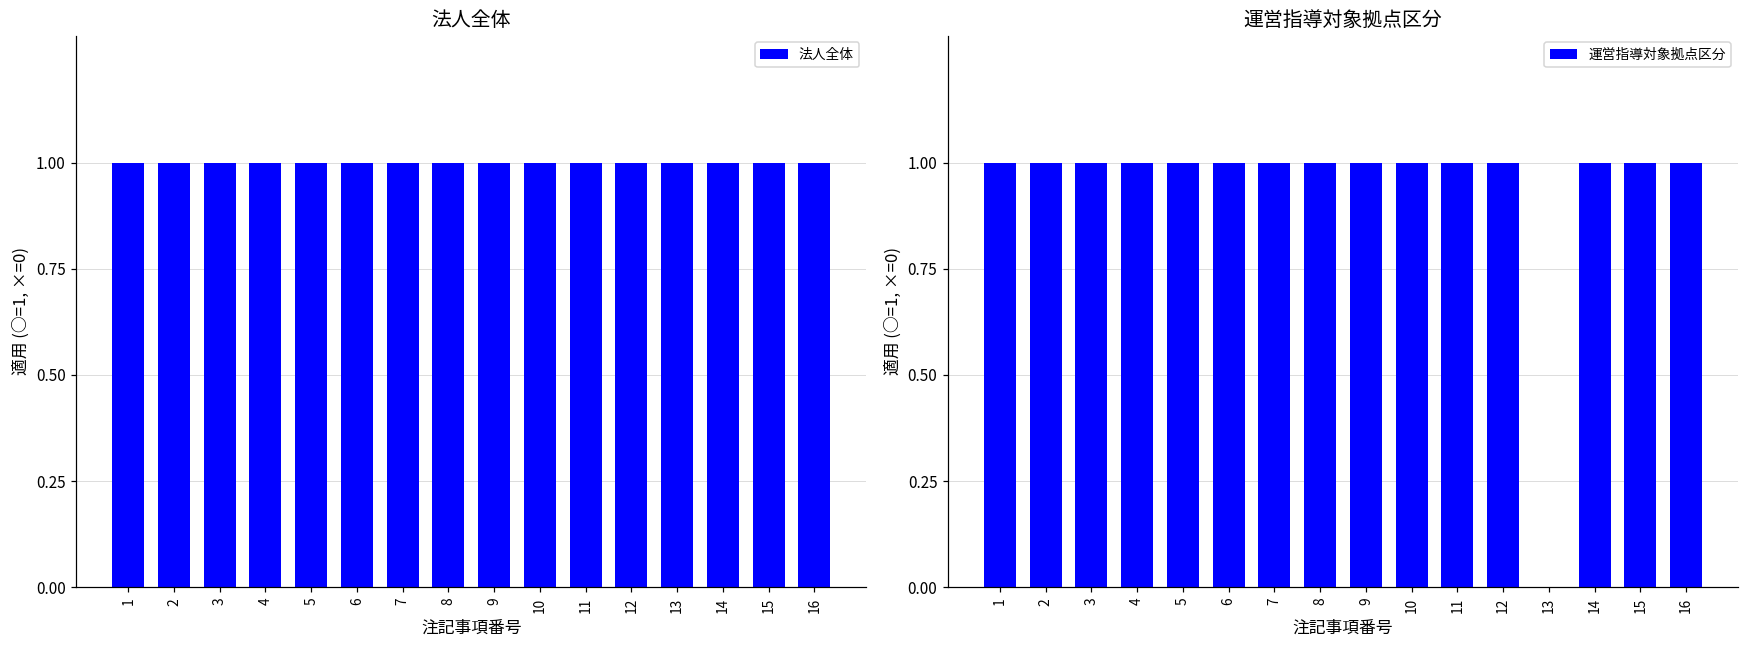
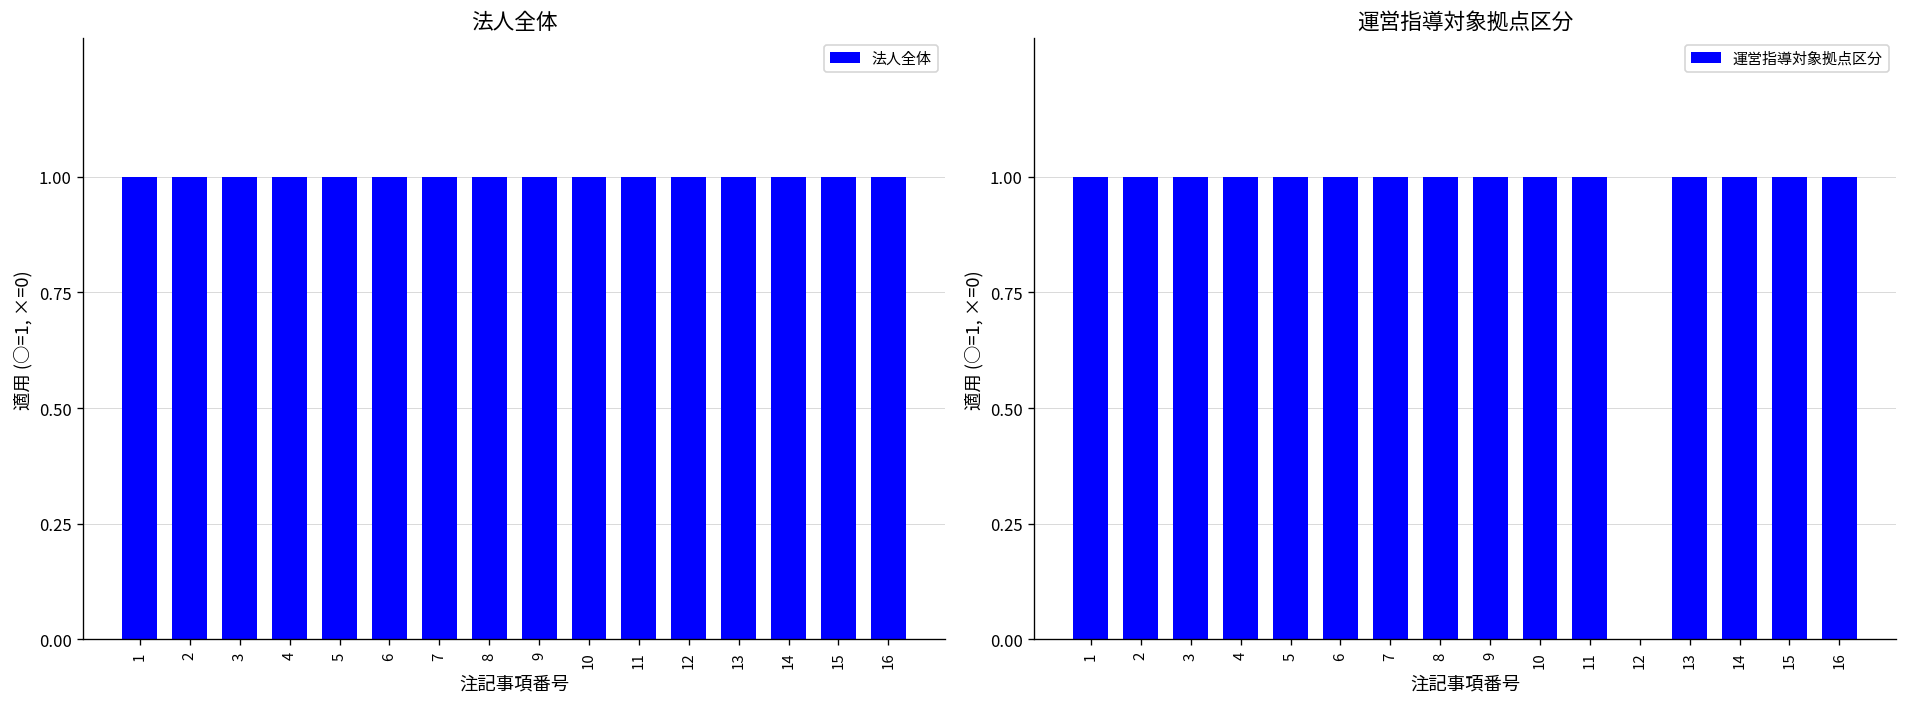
運営指導対象拠点区分, 12: 1 -> 0
運営指導対象拠点区分, 13: 0 -> 1
